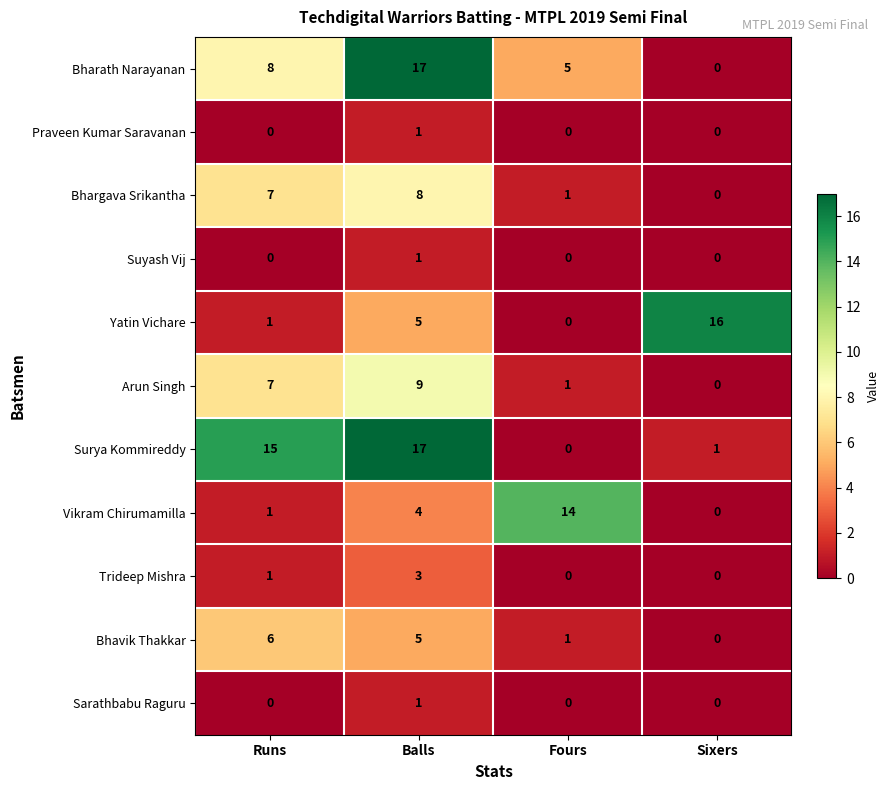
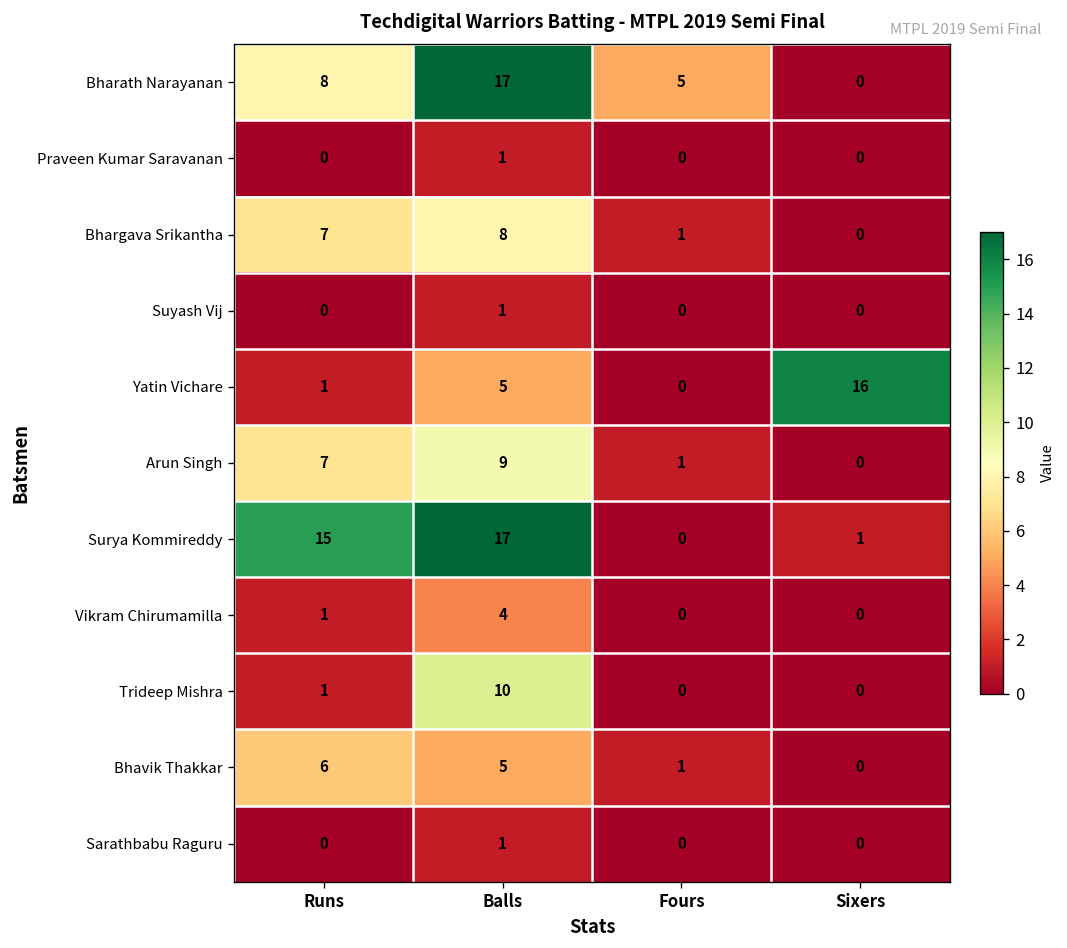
Vikram Chirumamilla, Fours: 14 -> 0
Trideep Mishra, Balls: 3 -> 10
